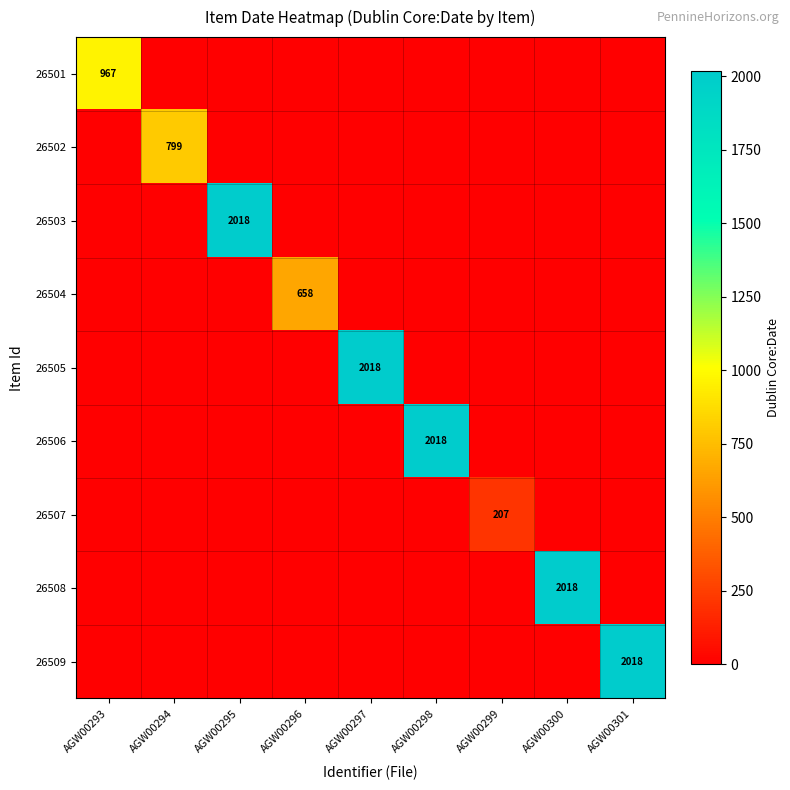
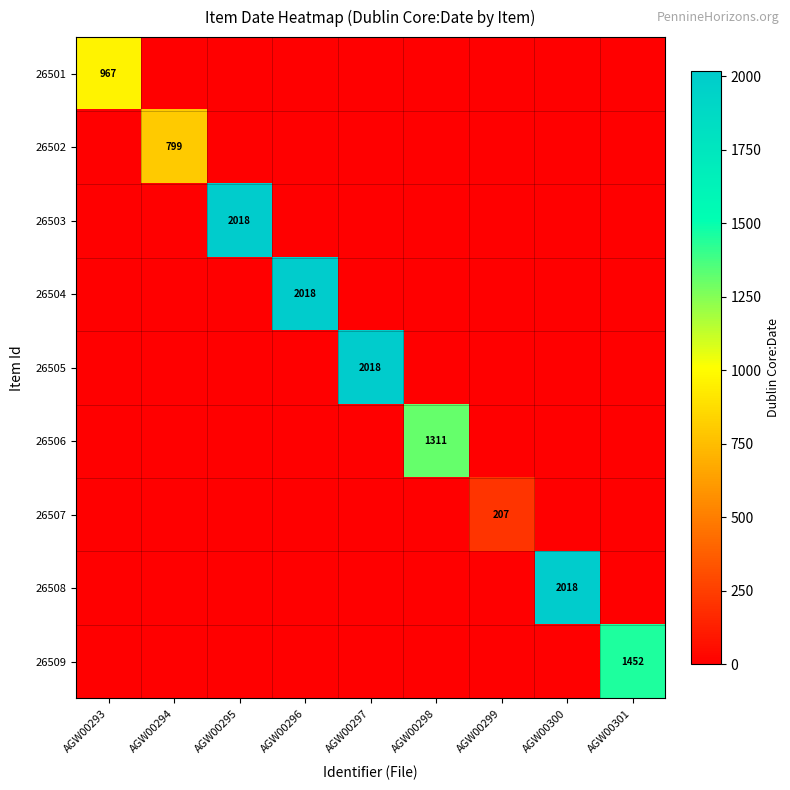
26504, AGW00296: 658 -> 2018
26506, AGW00298: 2018 -> 1311
26509, AGW00301: 2018 -> 1452
